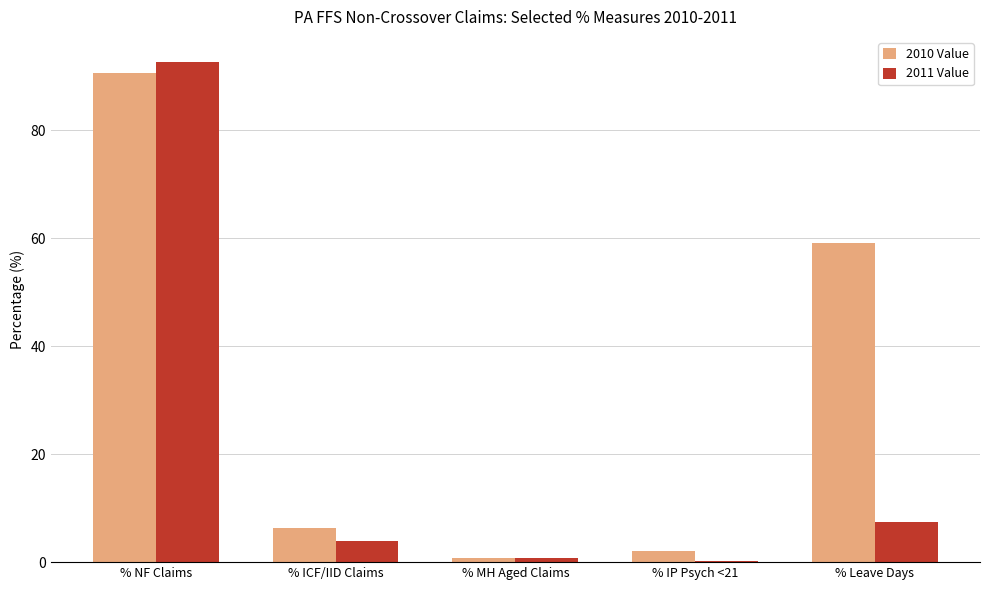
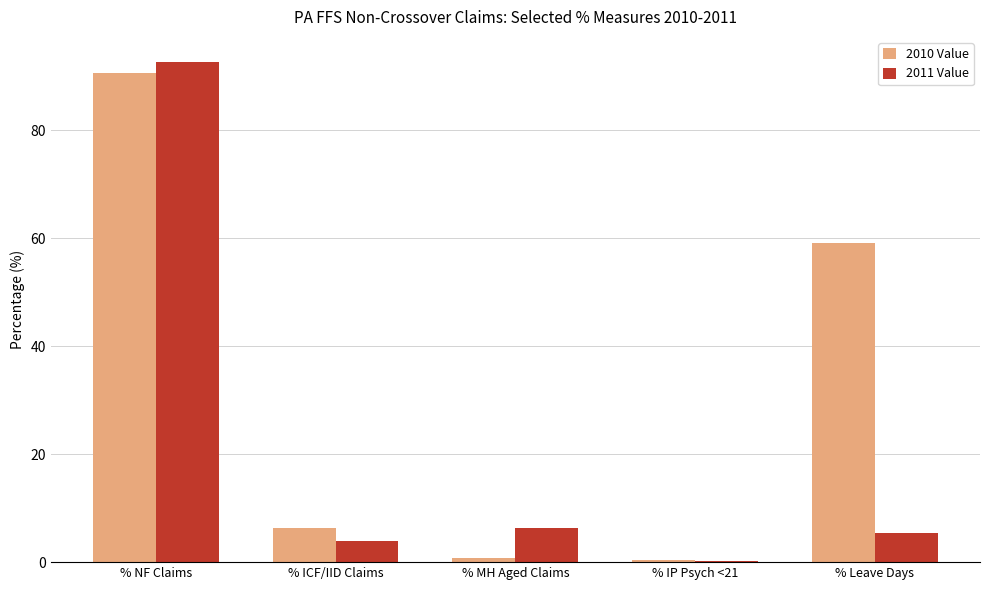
2011 Value, % MH Aged Claims: 1 -> 6
2010 Value, % IP Psych <21: 2 -> 0
2011 Value, % Leave Days: 8 -> 5
